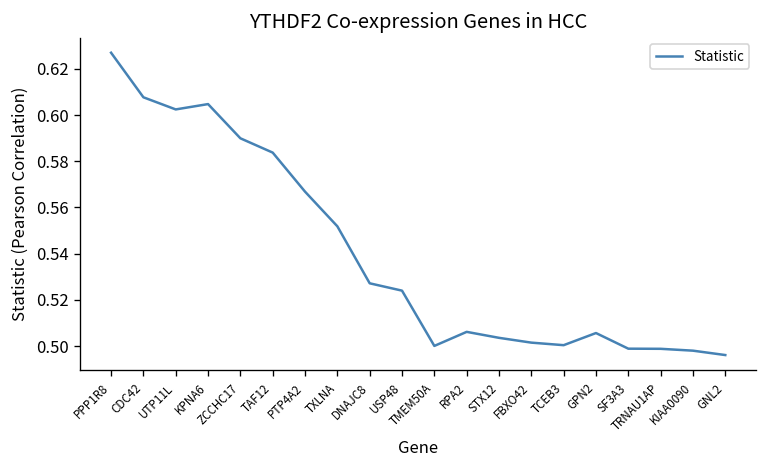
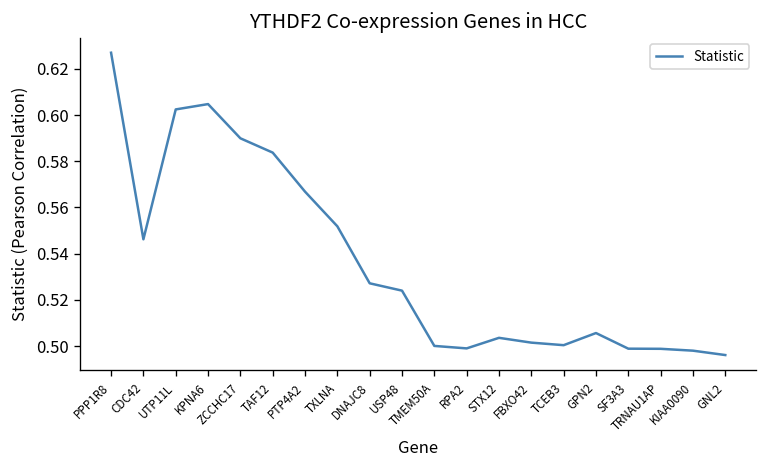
CDC42: 0.608 -> 0.546
RPA2: 0.506 -> 0.499
